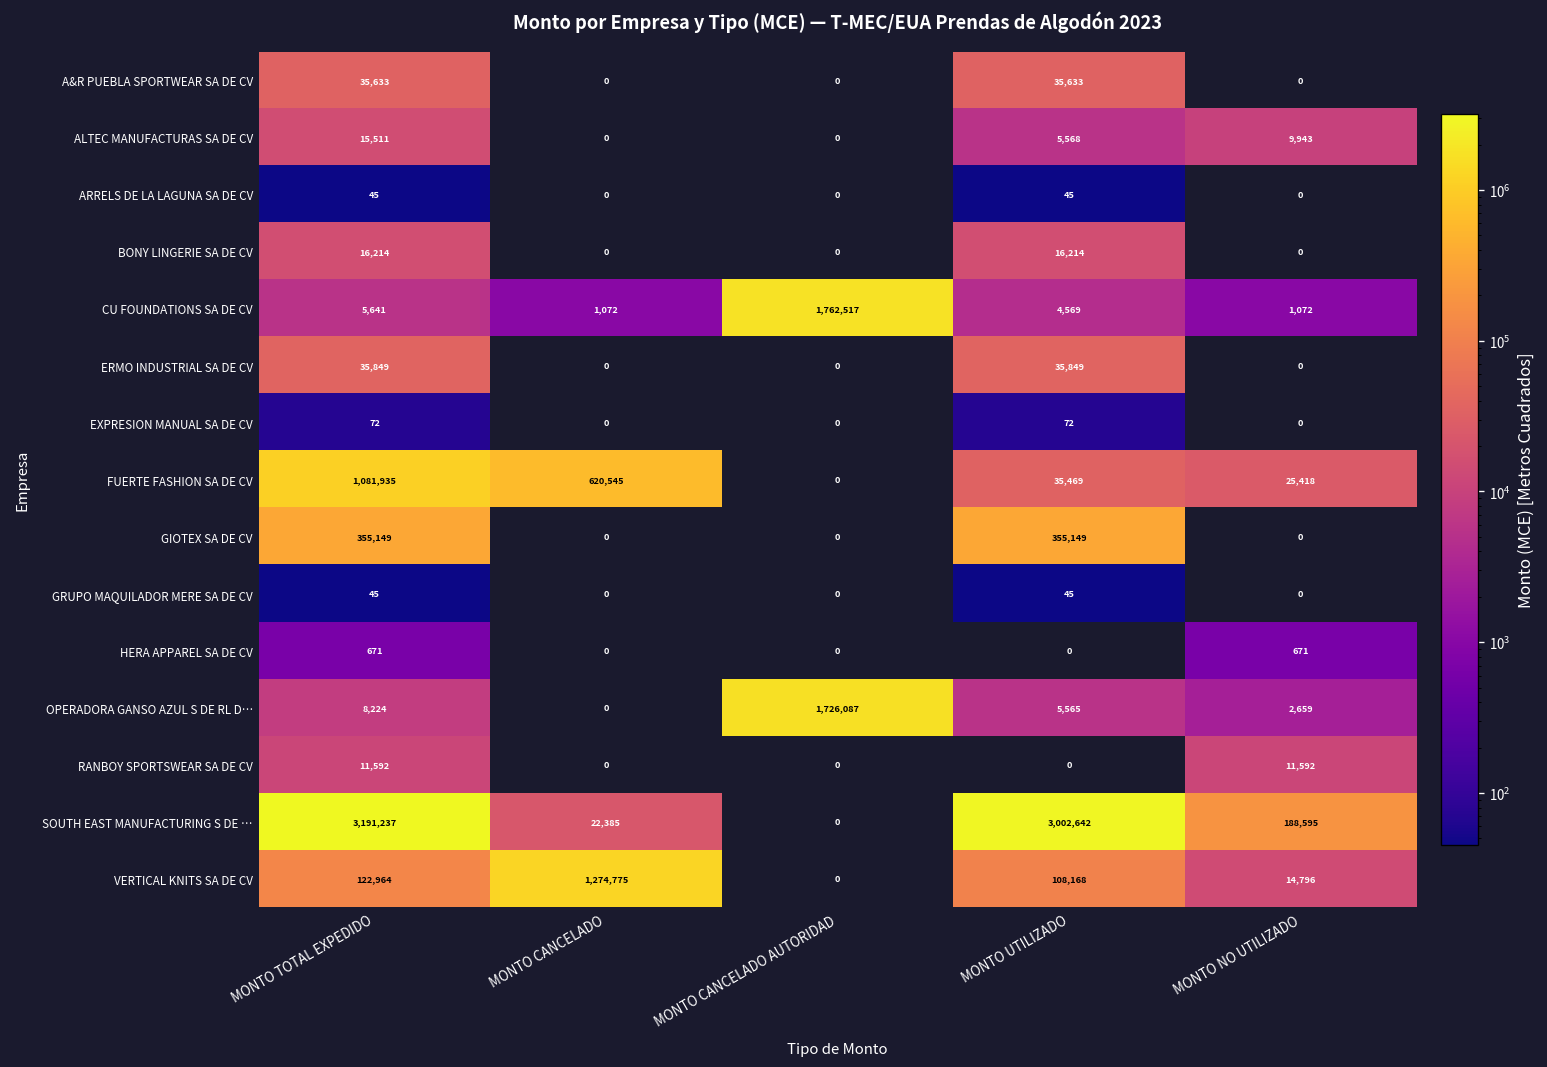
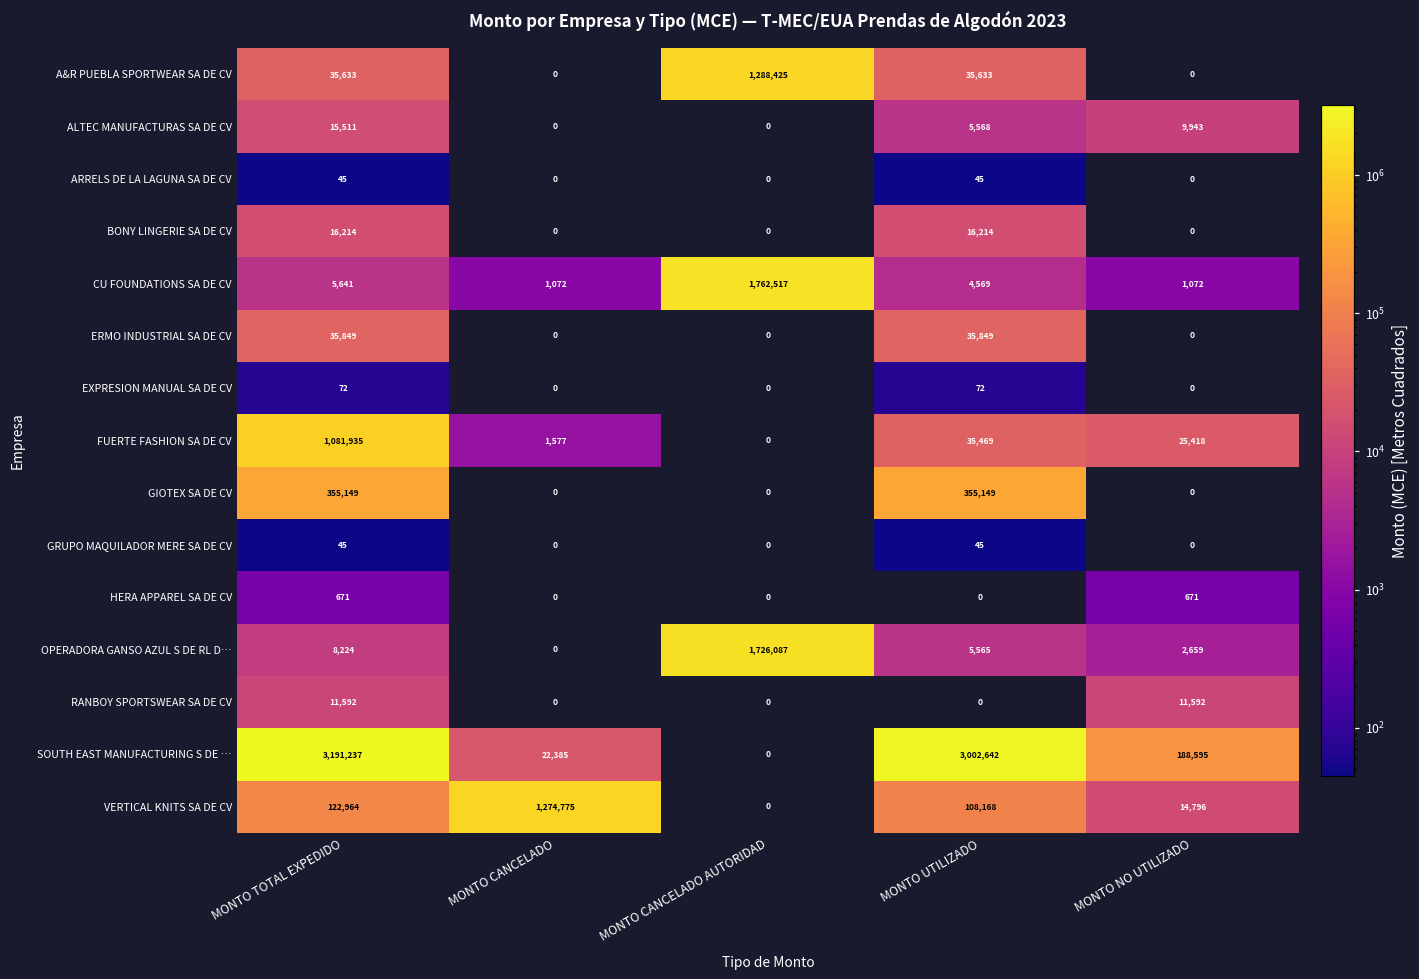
A&R PUEBLA SPORTWEAR SA DE CV, MONTO CANCELADO AUTORIDAD: 0 -> 1,288,425
FUERTE FASHION SA DE CV, MONTO CANCELADO: 620,545 -> 1,577
